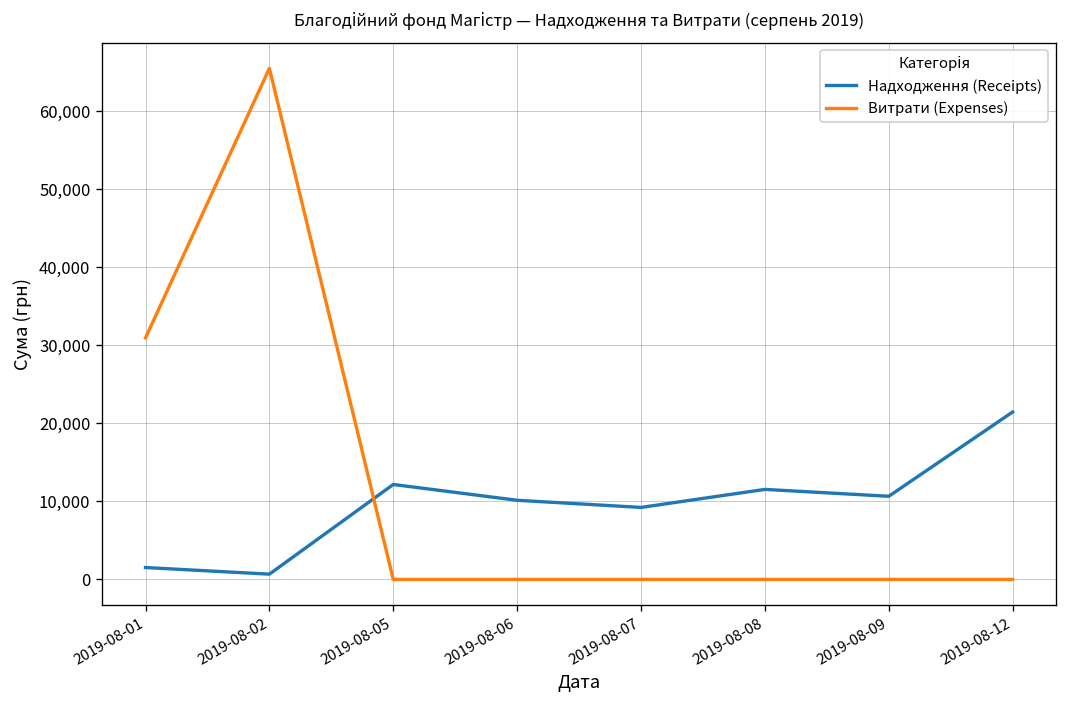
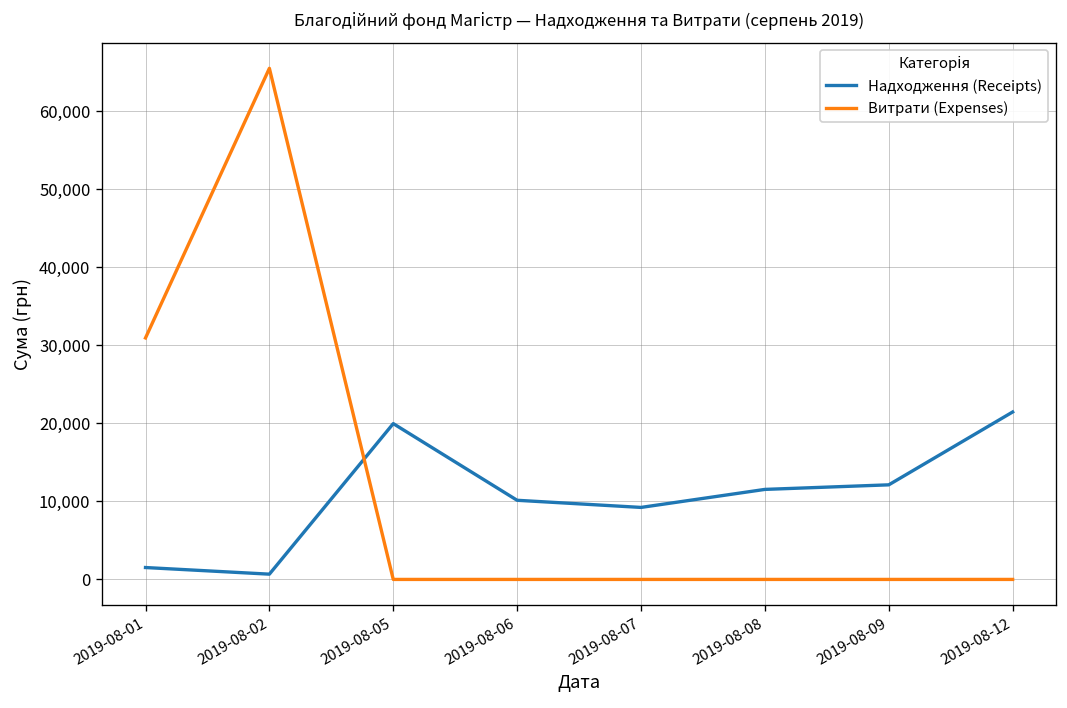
Надходження (Receipts), 2019-08-05: 12,000 -> 20,000
Надходження (Receipts), 2019-08-09: 11,000 -> 12,000
